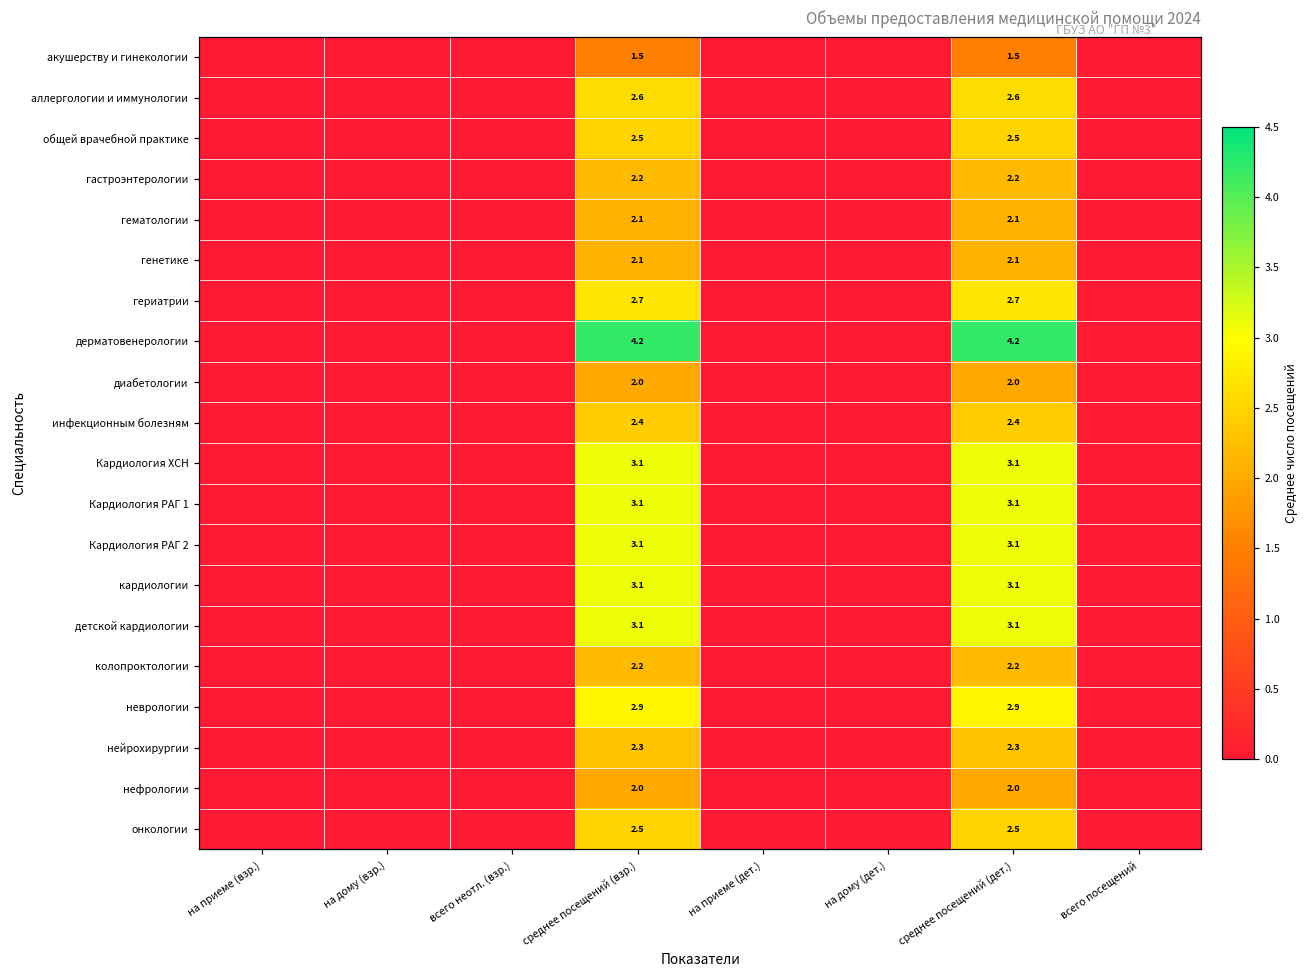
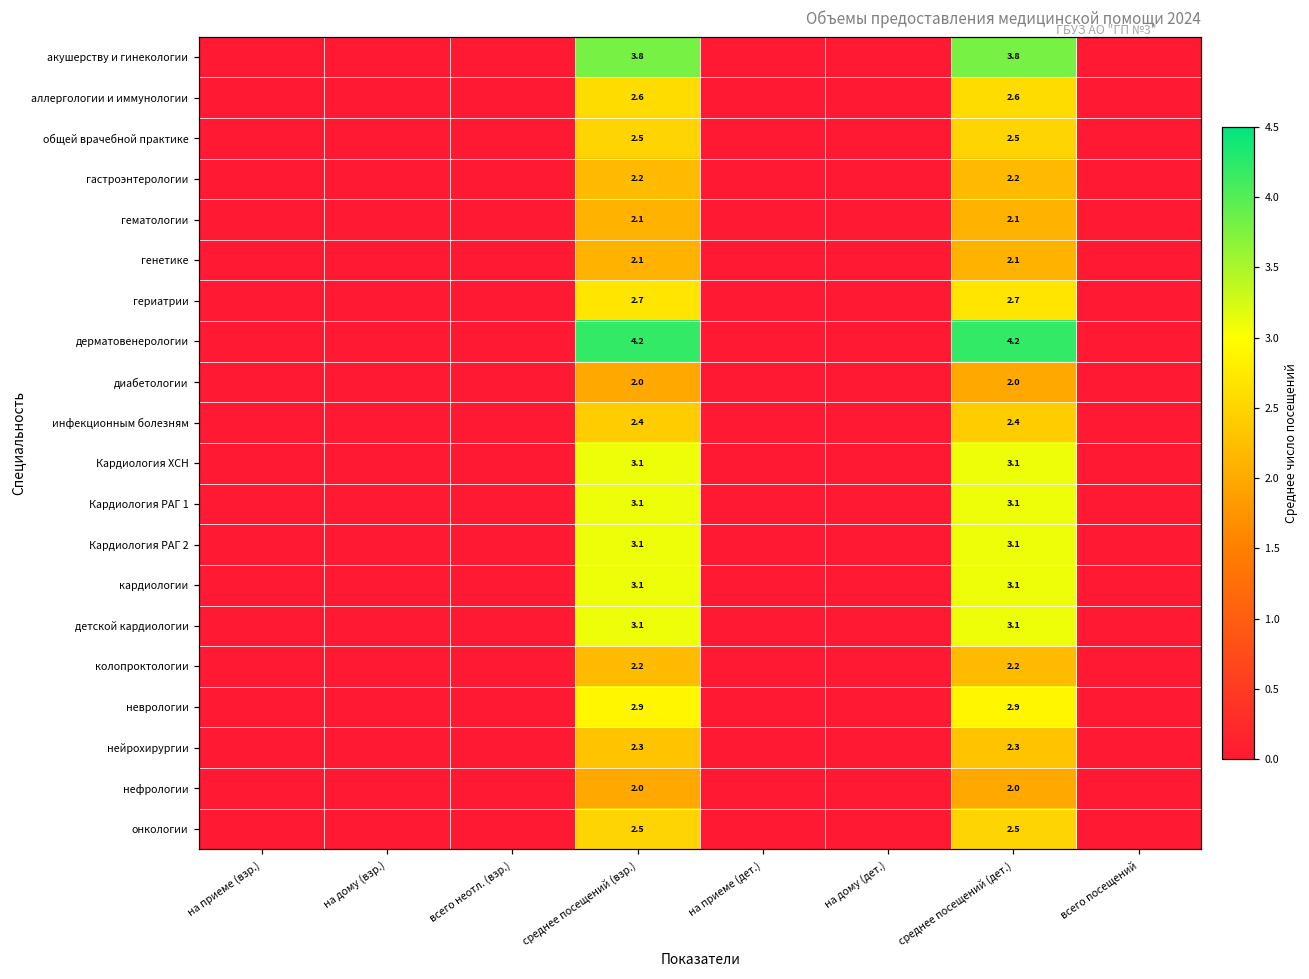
акушерству и гинекологии, среднее посещений (взр.): 1.5 -> 3.8
акушерству и гинекологии, среднее посещений (дет.): 1.5 -> 3.8
